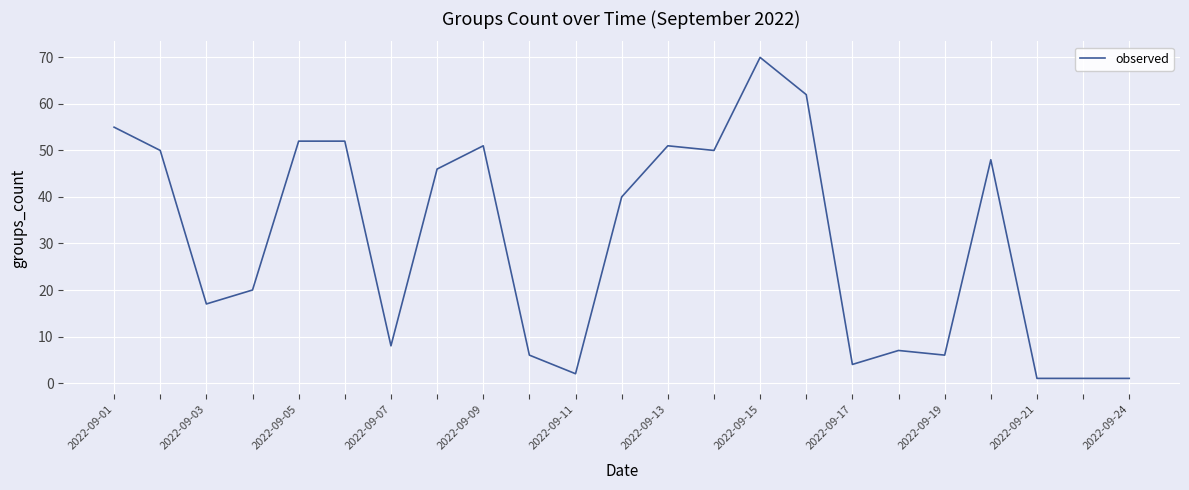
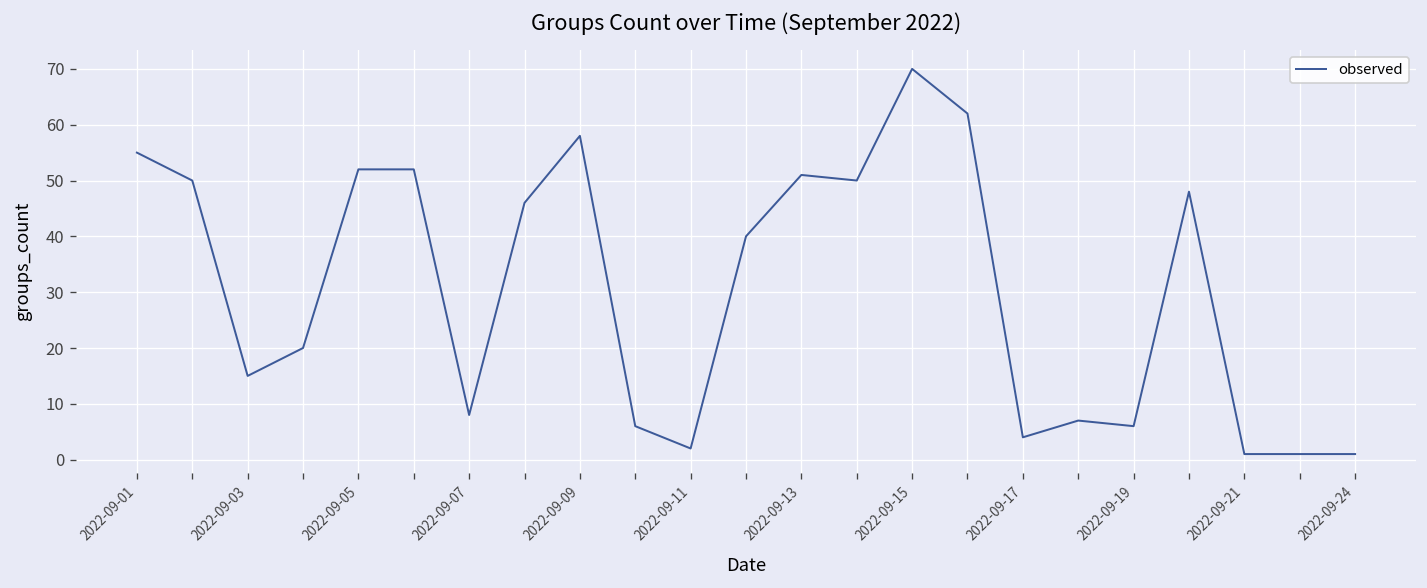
2022-09-03: 17 -> 15
2022-09-09: 51 -> 58
